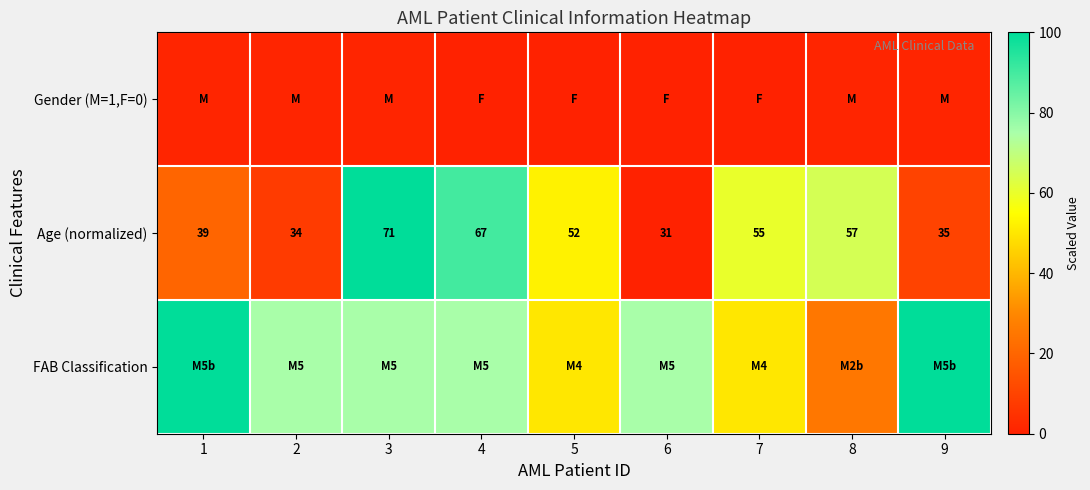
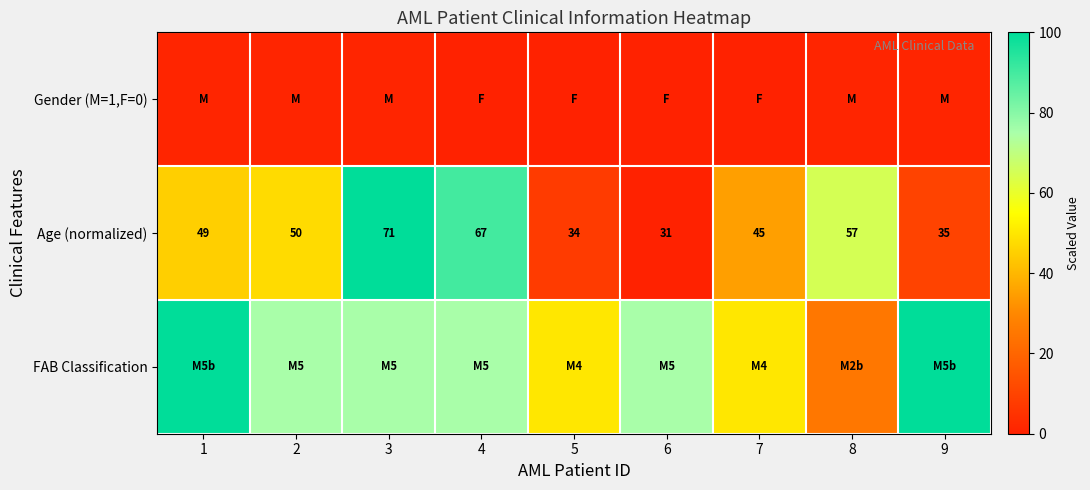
Age (normalized), 1: 39 -> 49
Age (normalized), 2: 34 -> 50
Age (normalized), 5: 52 -> 34
Age (normalized), 7: 55 -> 45
